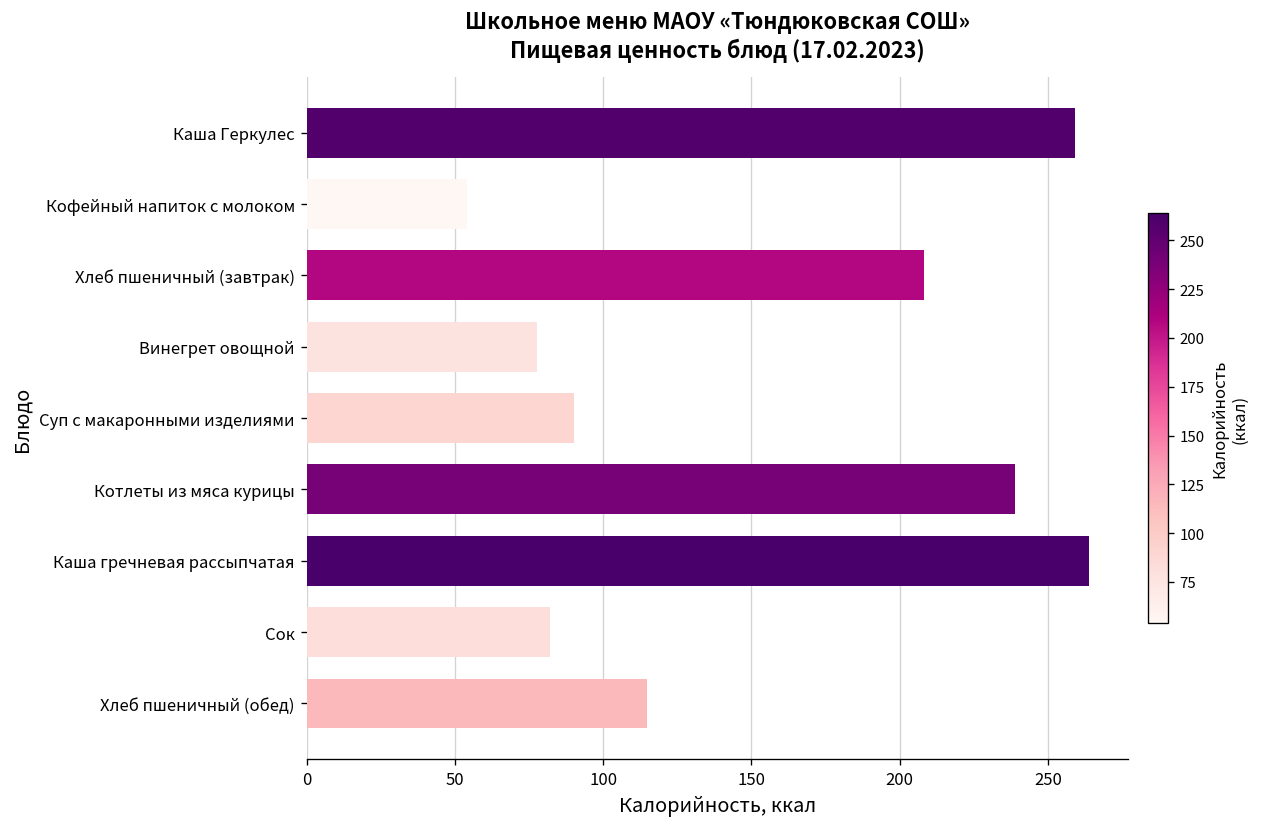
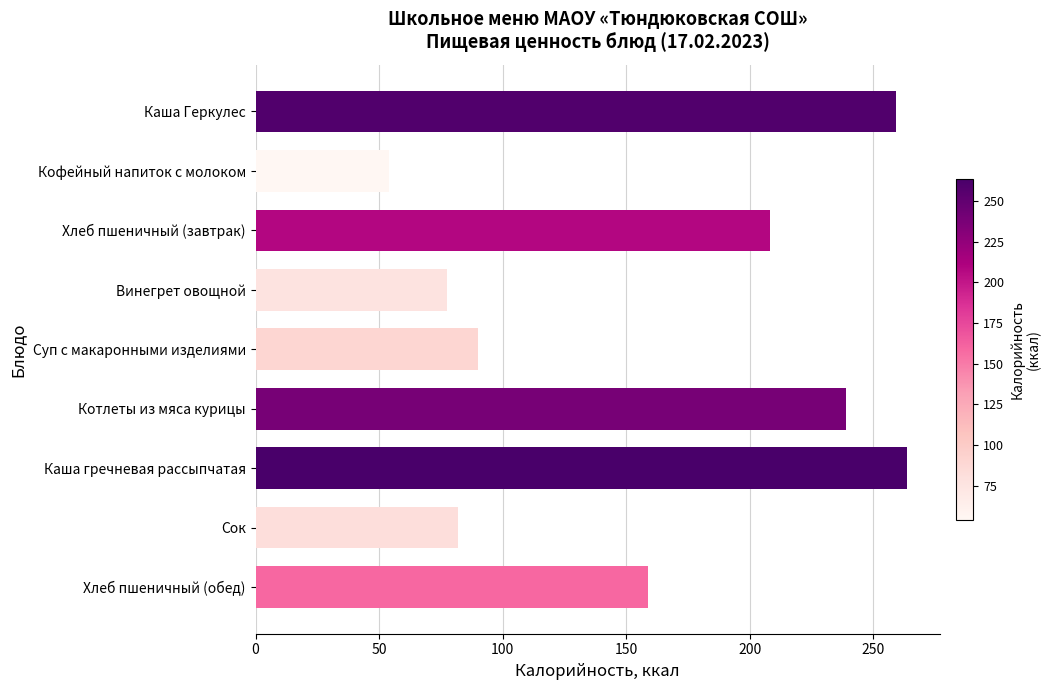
Хлеб пшеничный (обед): 115 -> 159
